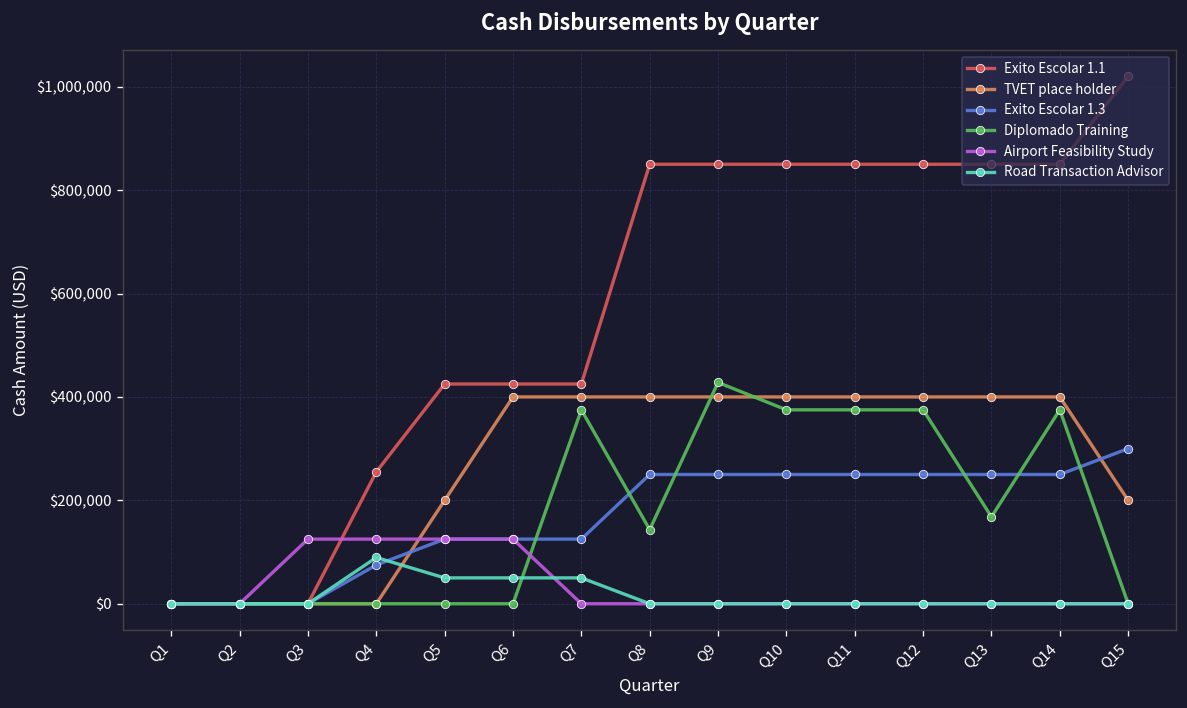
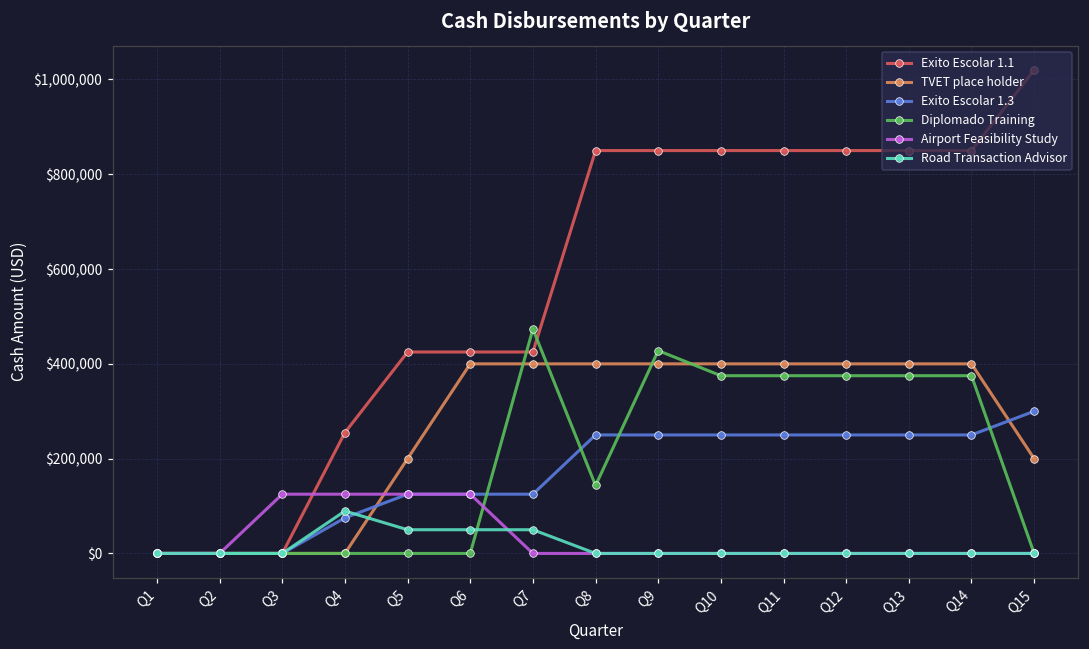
Diplomado Training, Q7: $380,000 -> $470,000
Diplomado Training, Q13: $170,000 -> $380,000
